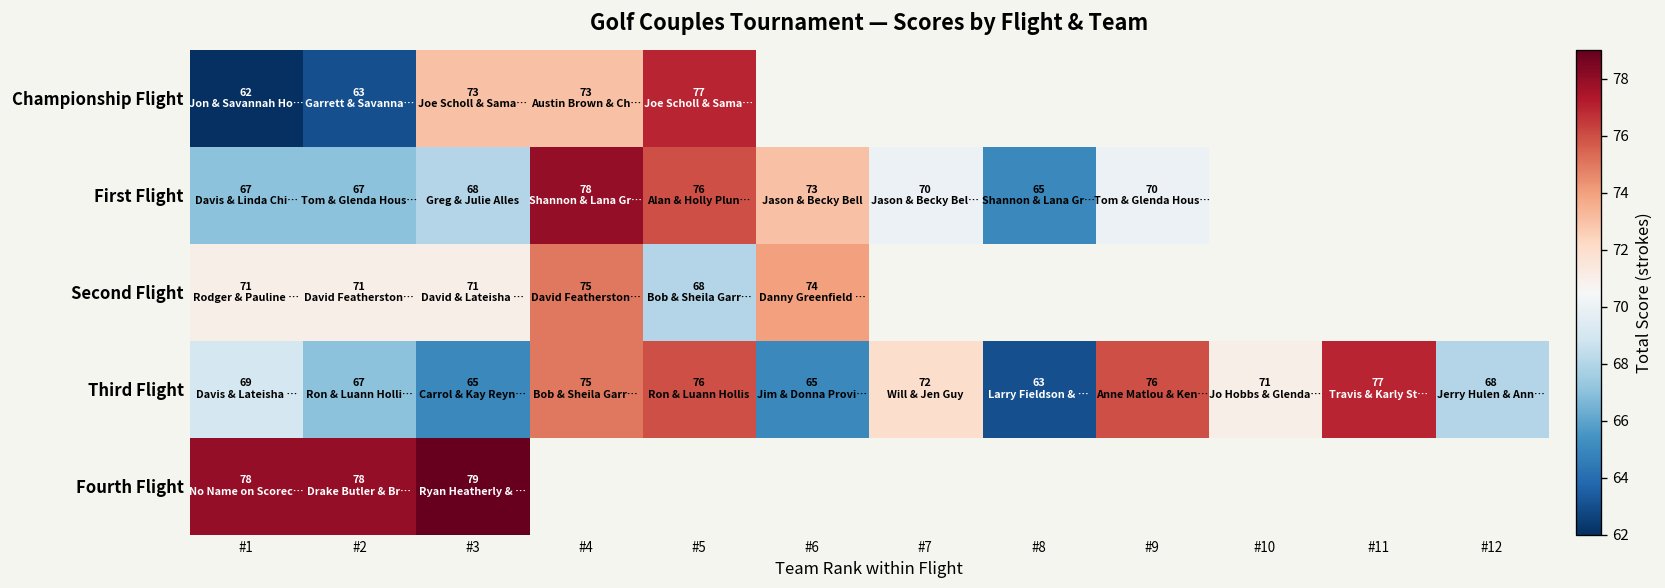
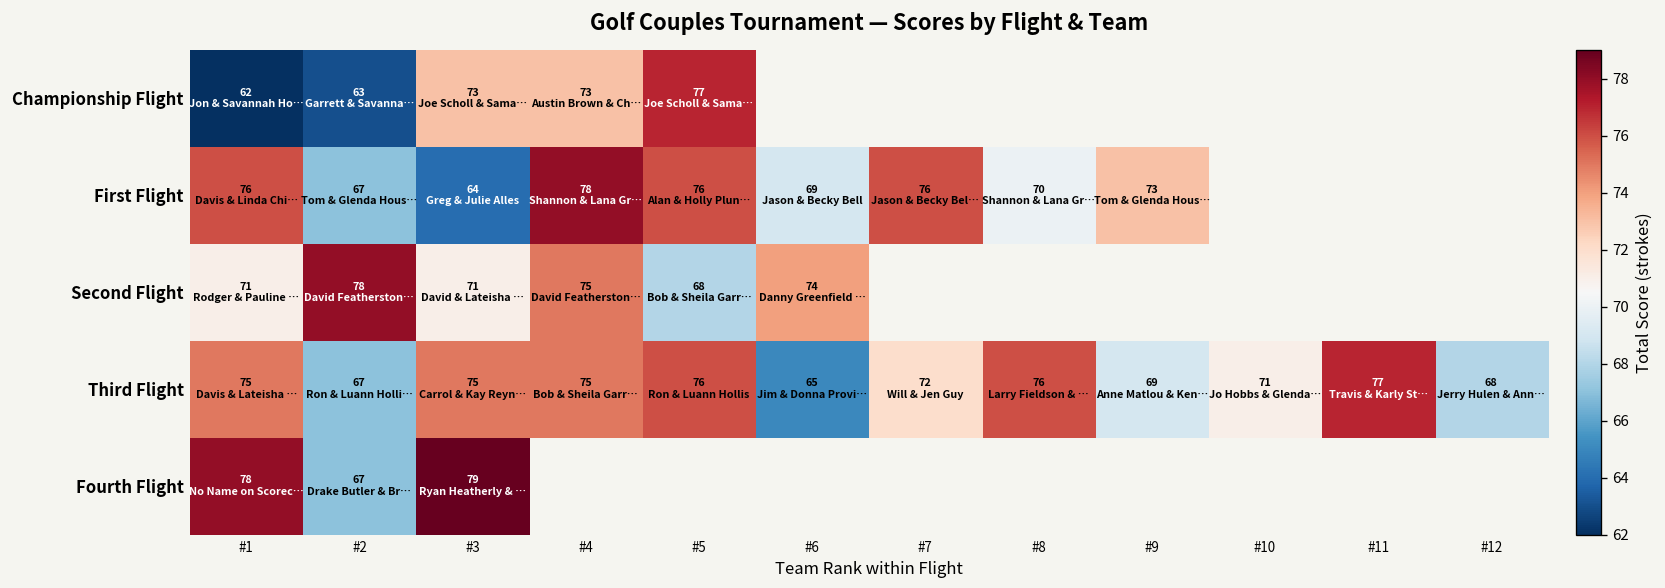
First Flight, #1: 67 -> 76
First Flight, #3: 68 -> 64
First Flight, #6: 73 -> 69
First Flight, #7: 70 -> 76
First Flight, #8: 65 -> 70
First Flight, #9: 70 -> 73
Second Flight, #2: 71 -> 78
Third Flight, #1: 69 -> 75
Third Flight, #3: 65 -> 75
Third Flight, #8: 63 -> 76
Third Flight, #9: 76 -> 69
Fourth Flight, #2: 78 -> 67
